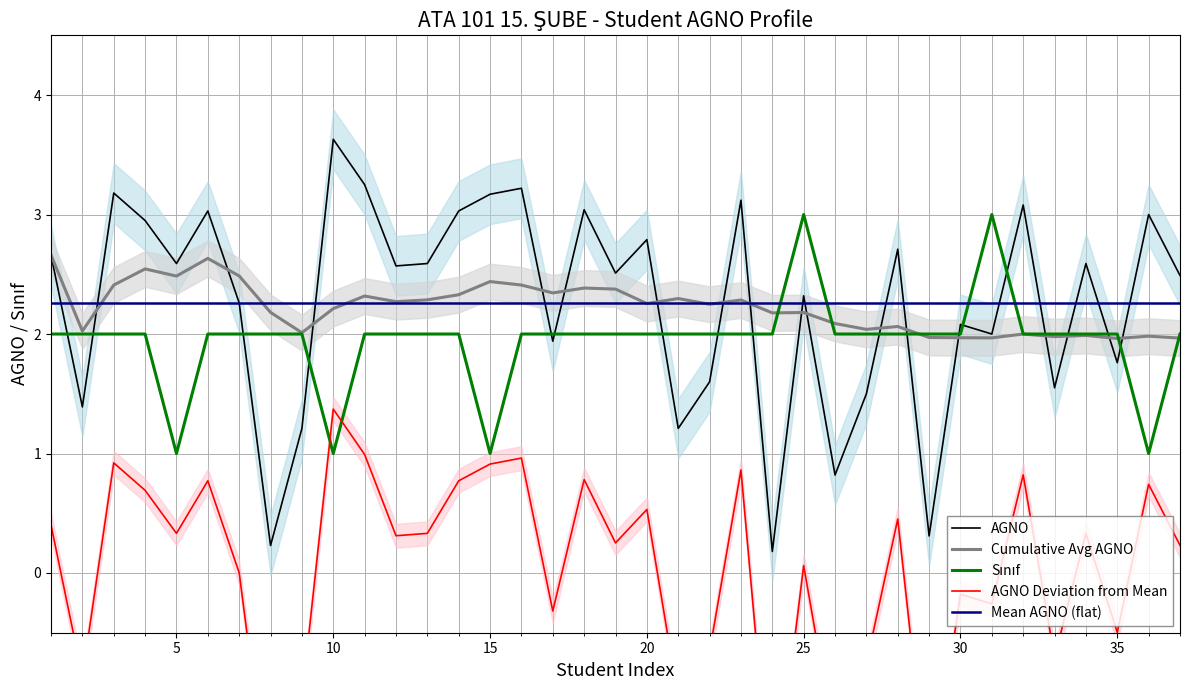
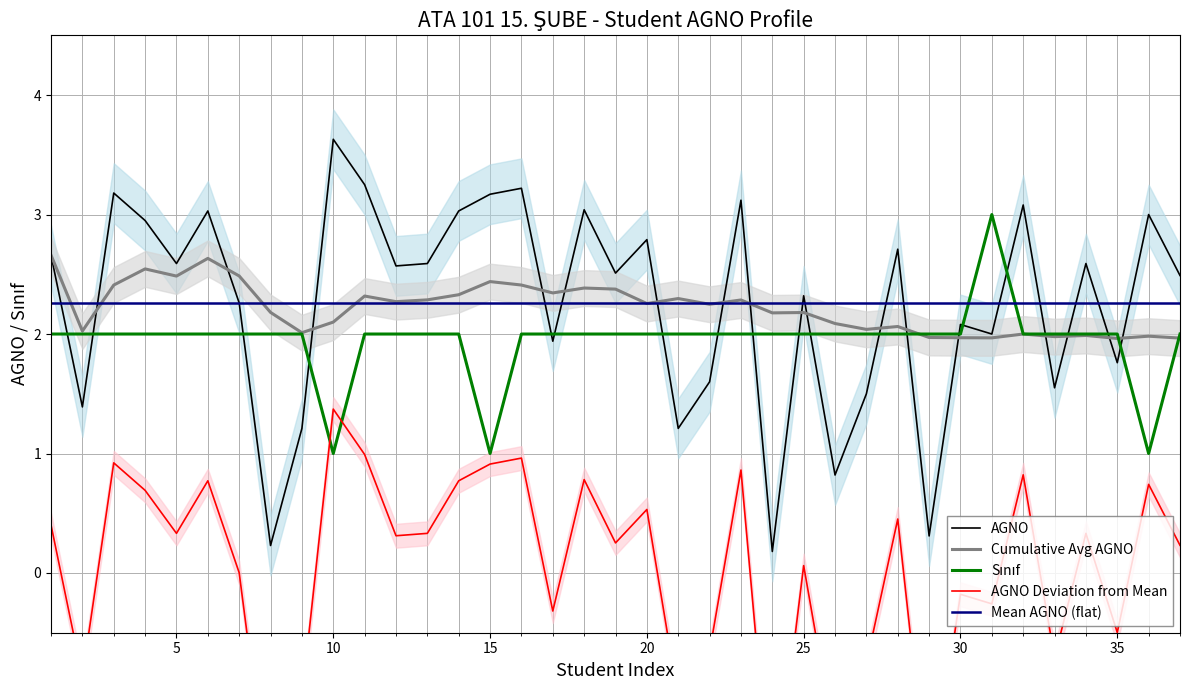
Sınıf, 5: 1 -> 2
Cumulative Avg AGNO, 10: 2.21 -> 2.10
Sınıf, 25: 3 -> 2
